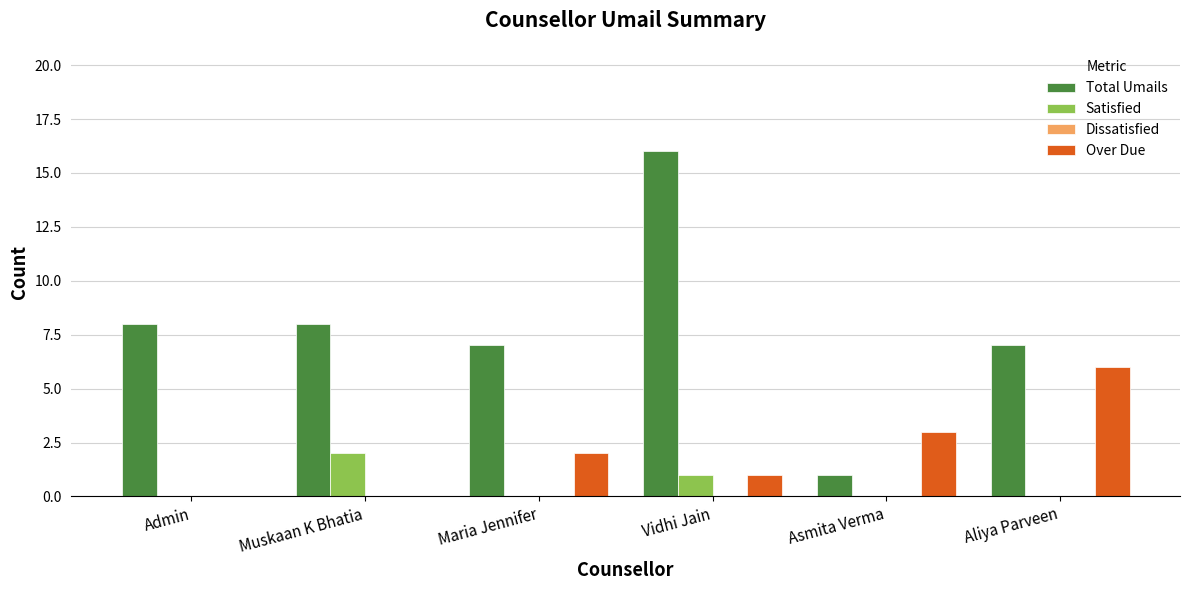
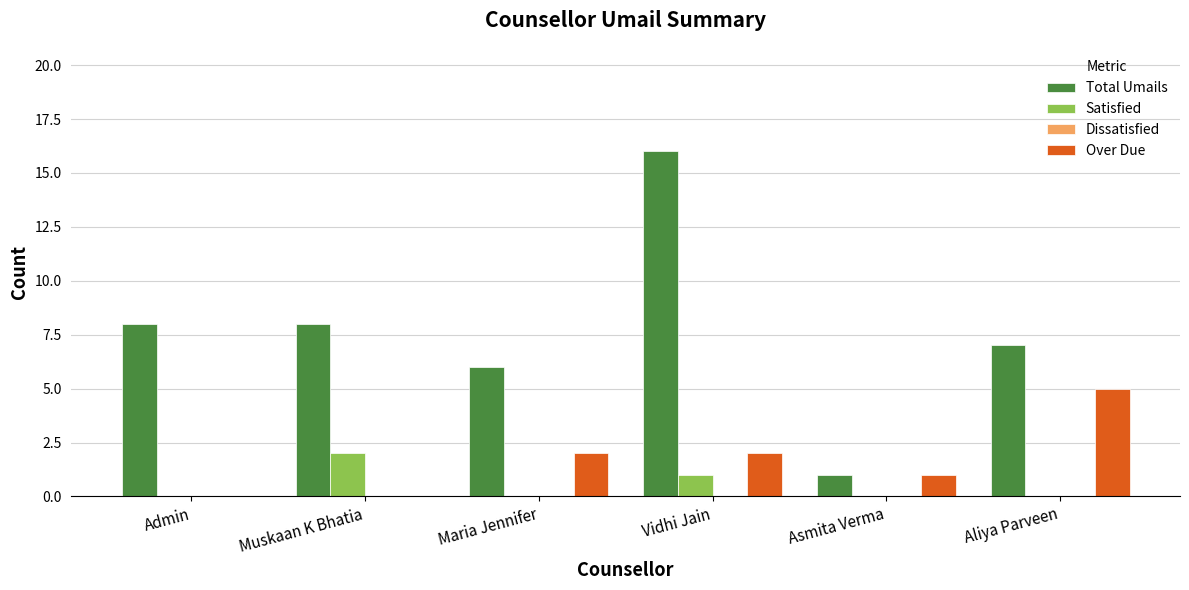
Total Umails, Maria Jennifer: 7 -> 6
Over Due, Vidhi Jain: 1 -> 2
Over Due, Asmita Verma: 3 -> 1
Over Due, Aliya Parveen: 6 -> 5
